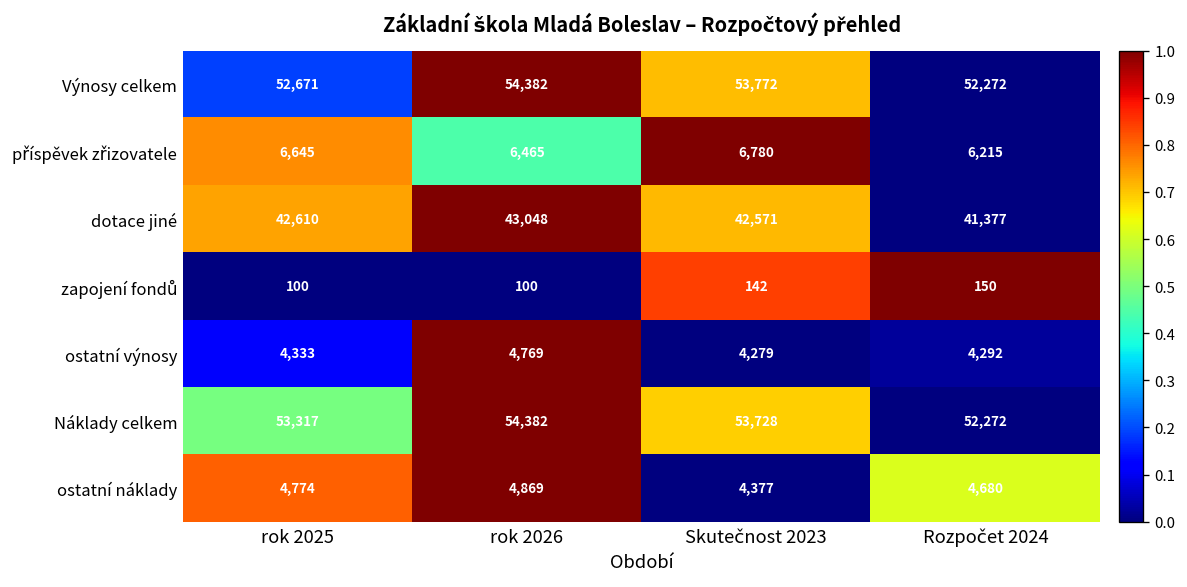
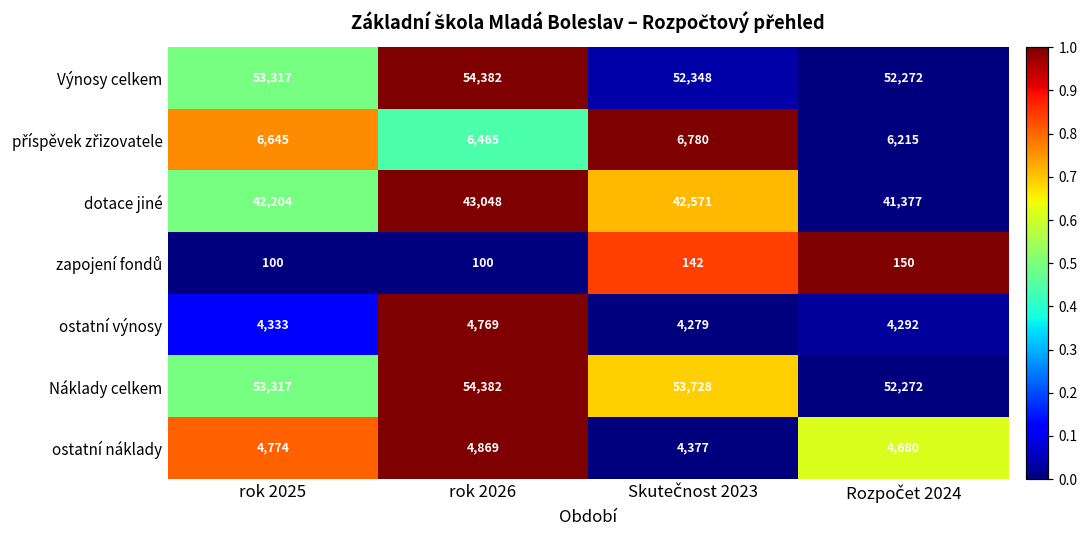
Výnosy celkem, rok 2025: 52,671 -> 53,317
Výnosy celkem, Skutečnost 2023: 53,772 -> 52,348
dotace jiné, rok 2025: 42,610 -> 42,204
